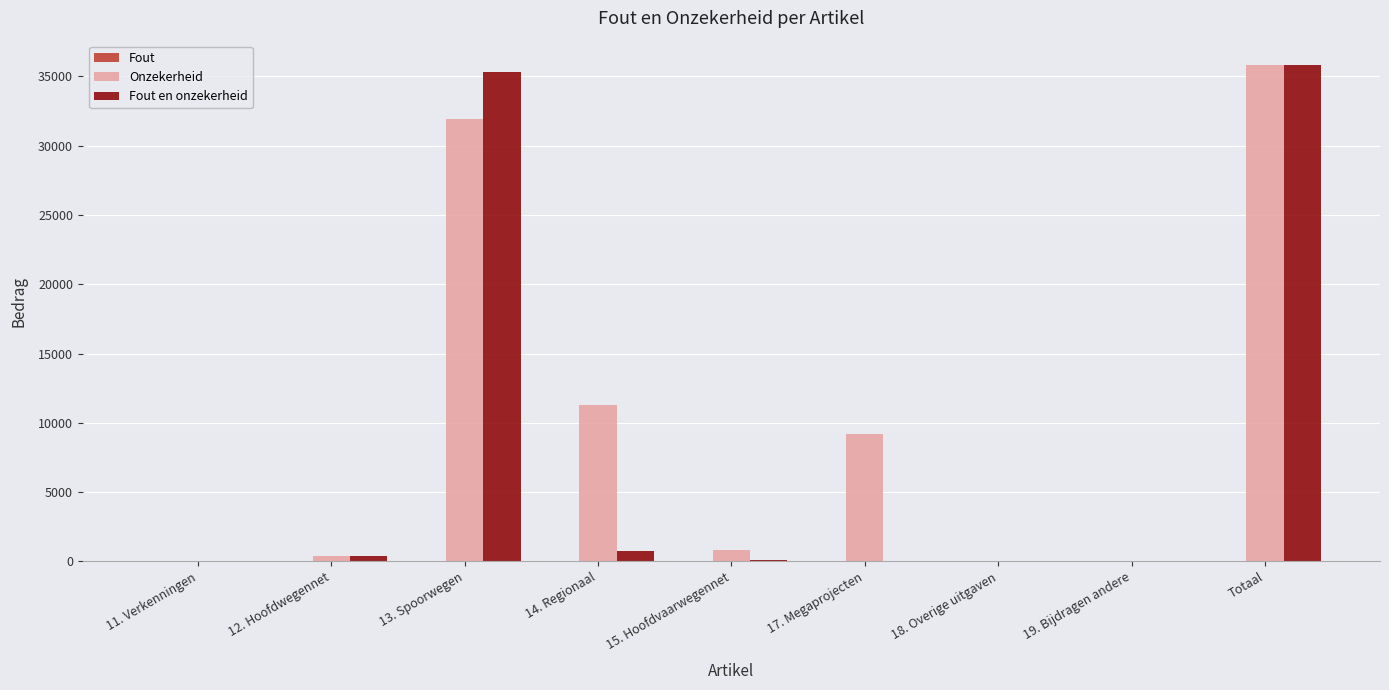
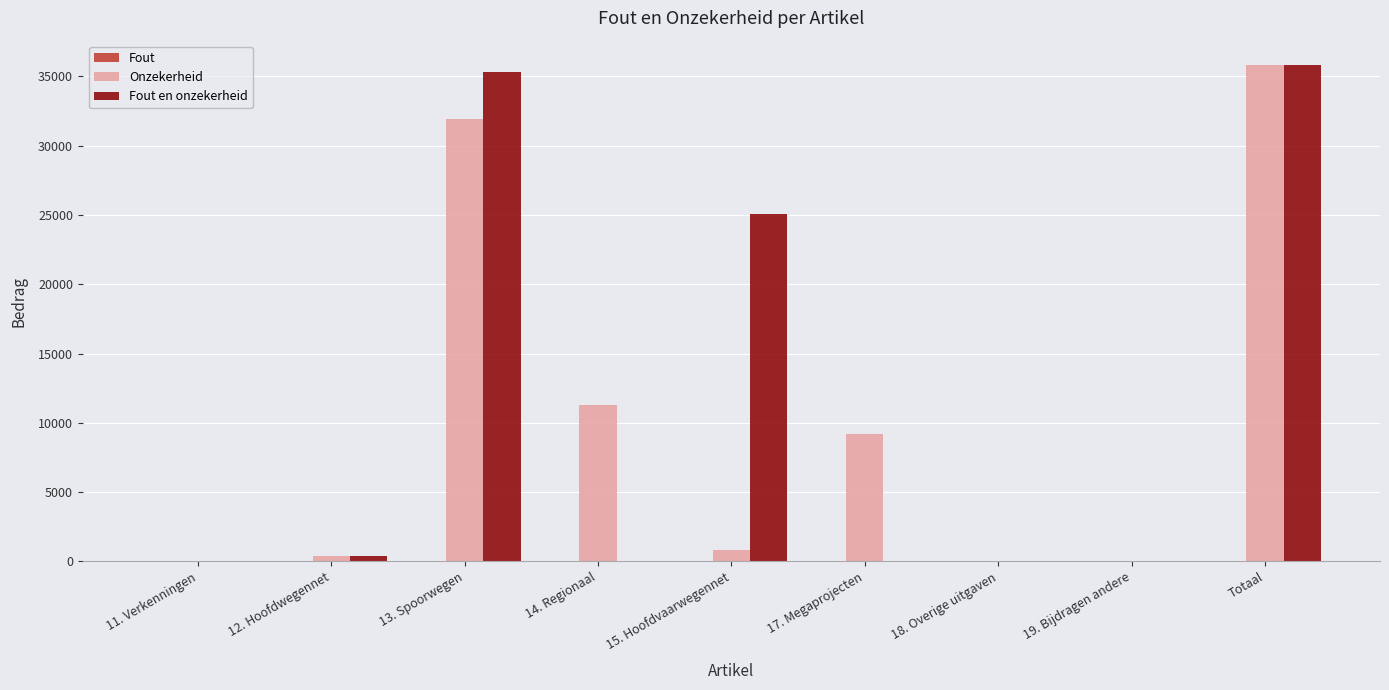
Fout en onzekerheid, 14. Regionaal: 800 -> 0
Fout en onzekerheid, 15. Hoofdvaarwegennet: 100 -> 25100
